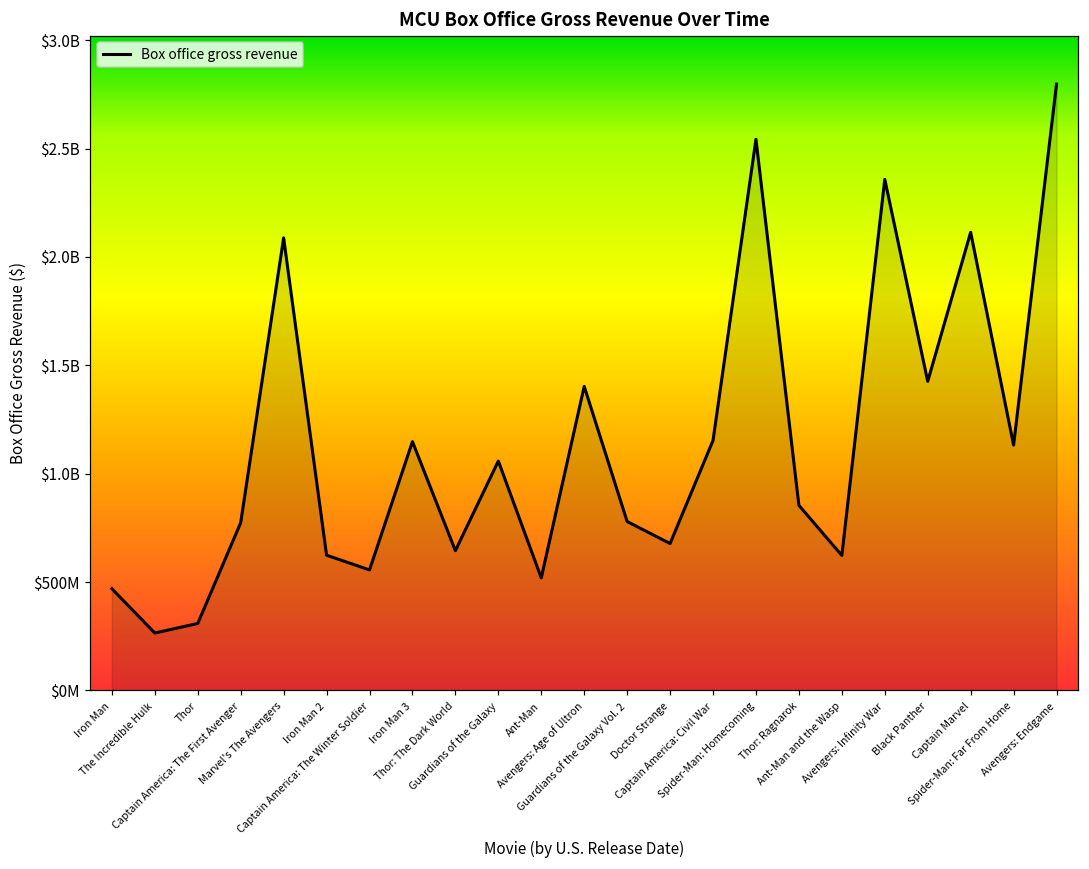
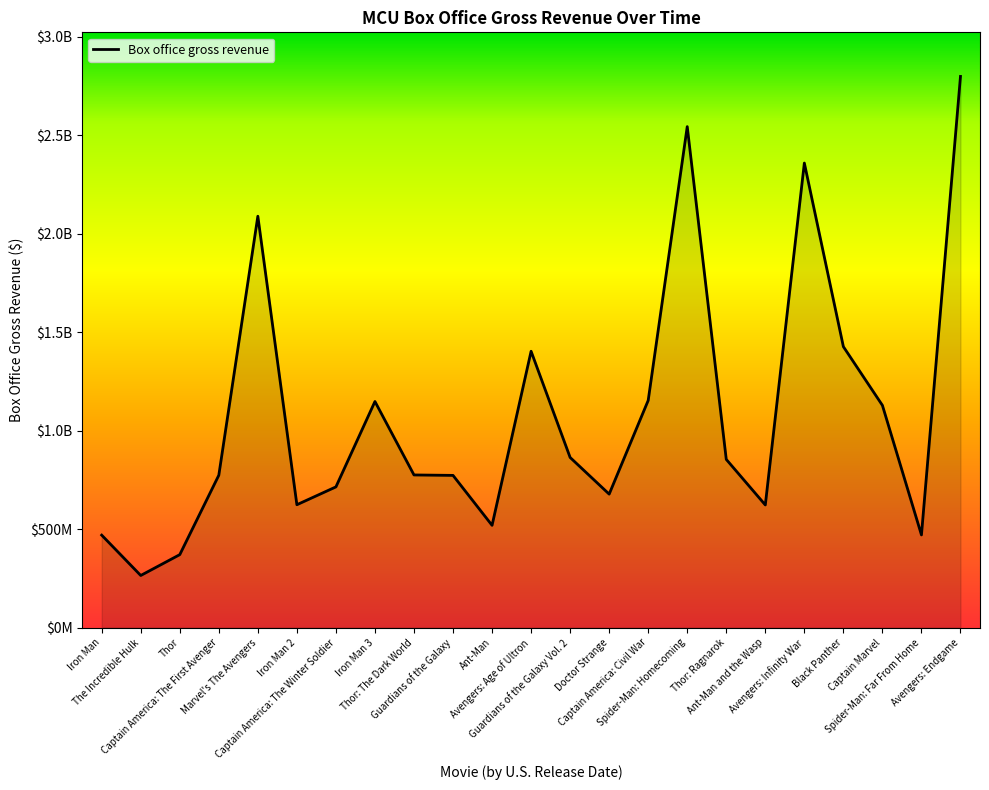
Thor: $310000000 -> $370000000
Captain America: The Winter Soldier: $560000000 -> $710000000
Thor: The Dark World: $640000000 -> $780000000
Guardians of the Galaxy: $1060000000 -> $770000000
Guardians of the Galaxy Vol. 2: $780000000 -> $860000000
Captain Marvel: $2110000000 -> $1130000000
Spider-Man: Far From Home: $1130000000 -> $470000000
